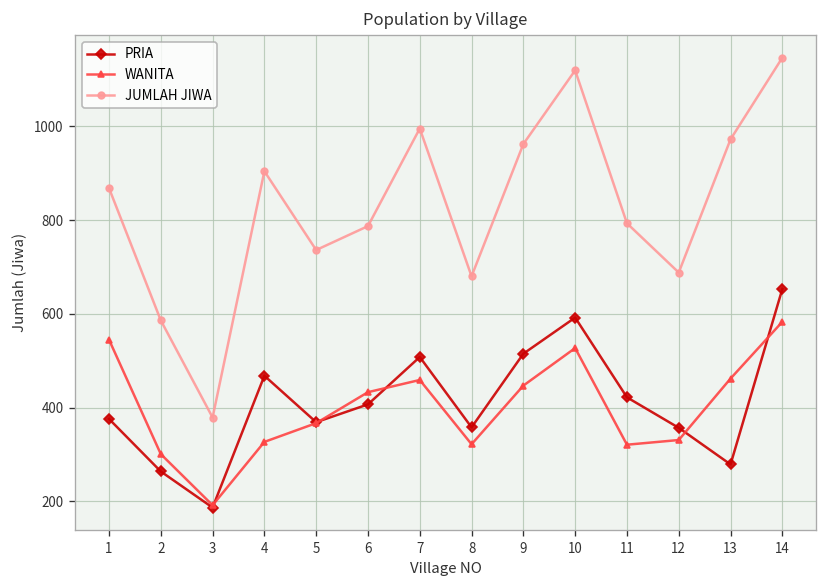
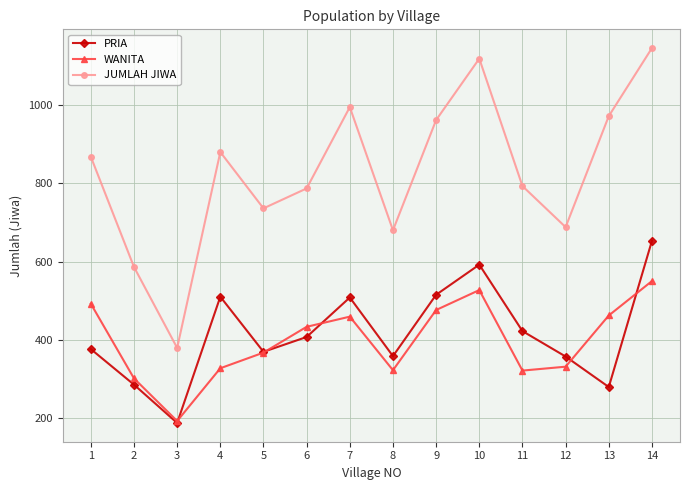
WANITA, 1: 550 -> 490
PRIA, 2: 260 -> 290
PRIA, 4: 470 -> 510
JUMLAH JIWA, 4: 900 -> 880
WANITA, 9: 450 -> 480
WANITA, 14: 580 -> 550
